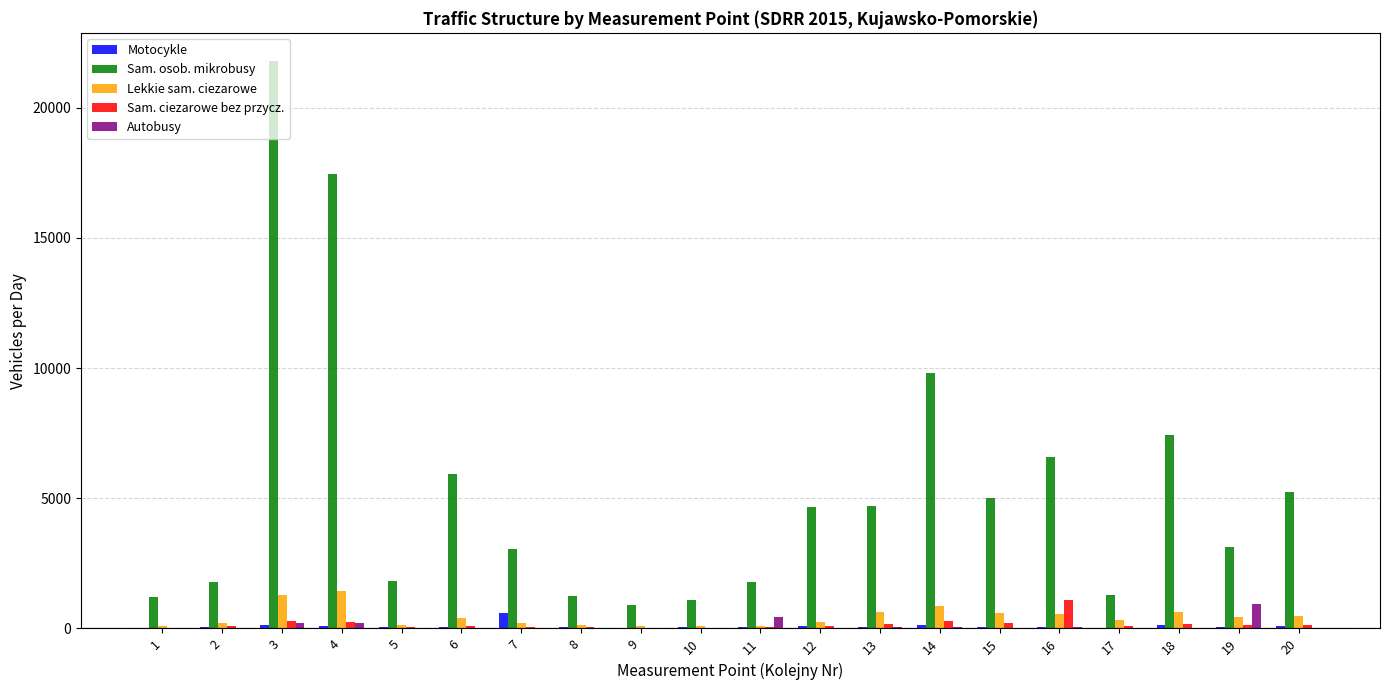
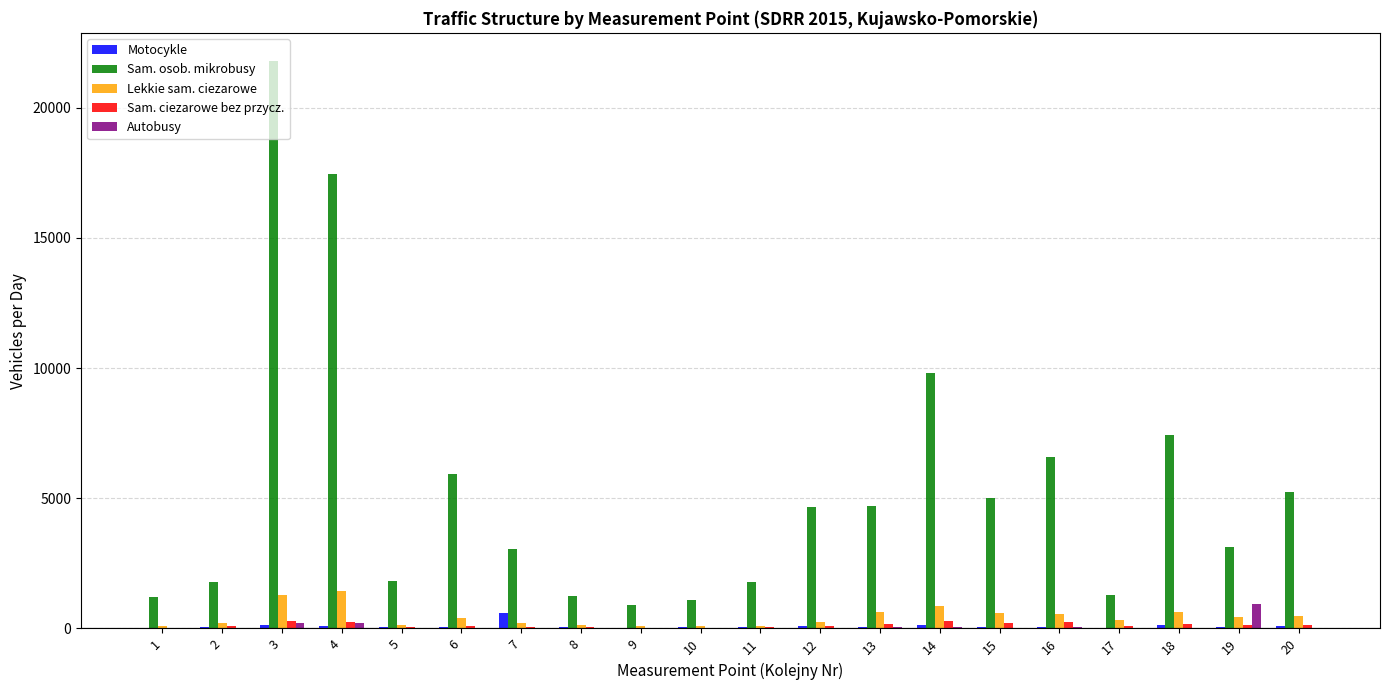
Autobusy, 11: 400 -> 0
Sam. ciezarowe bez przycz., 16: 1100 -> 200
